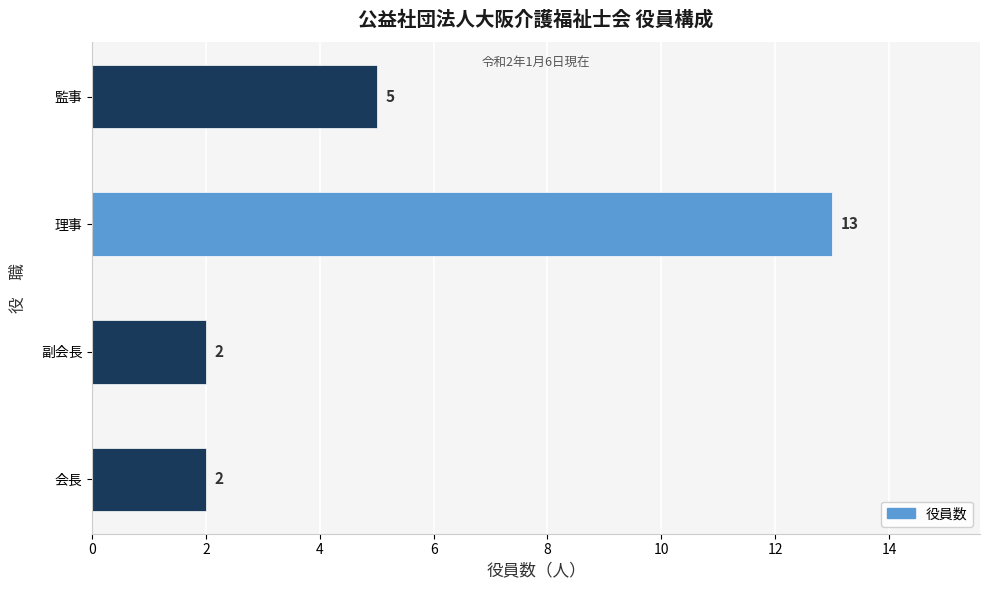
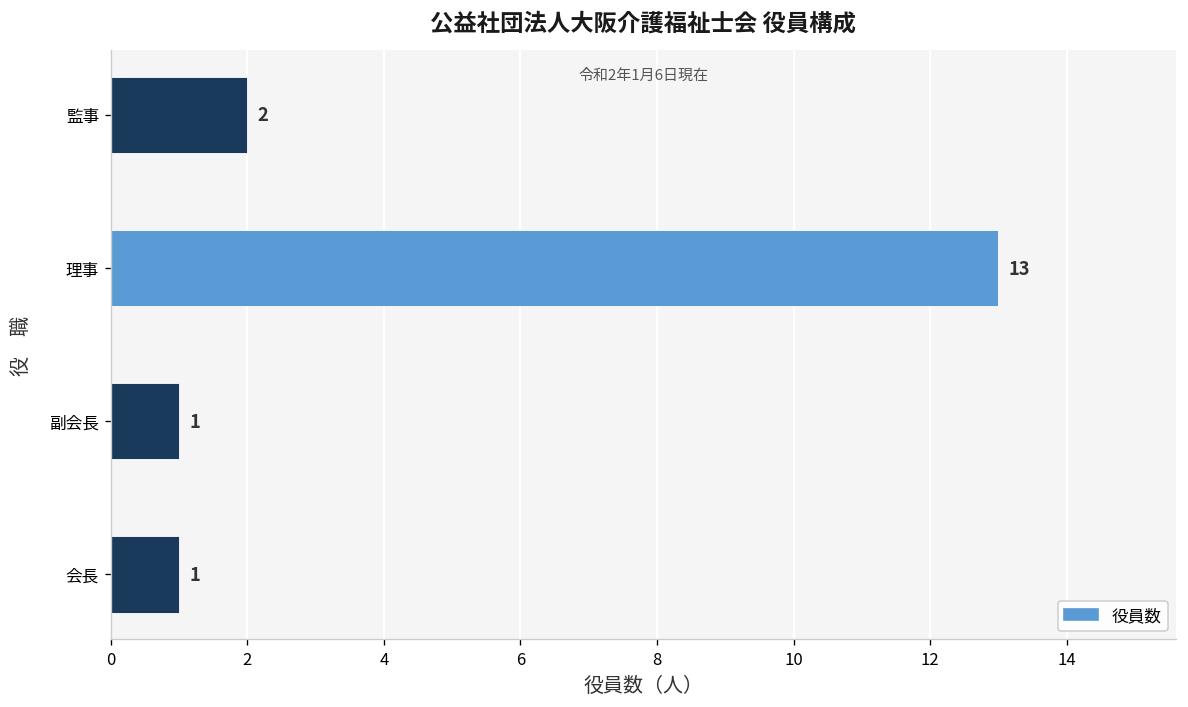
監事: 5 -> 2
副会長: 2 -> 1
会長: 2 -> 1
